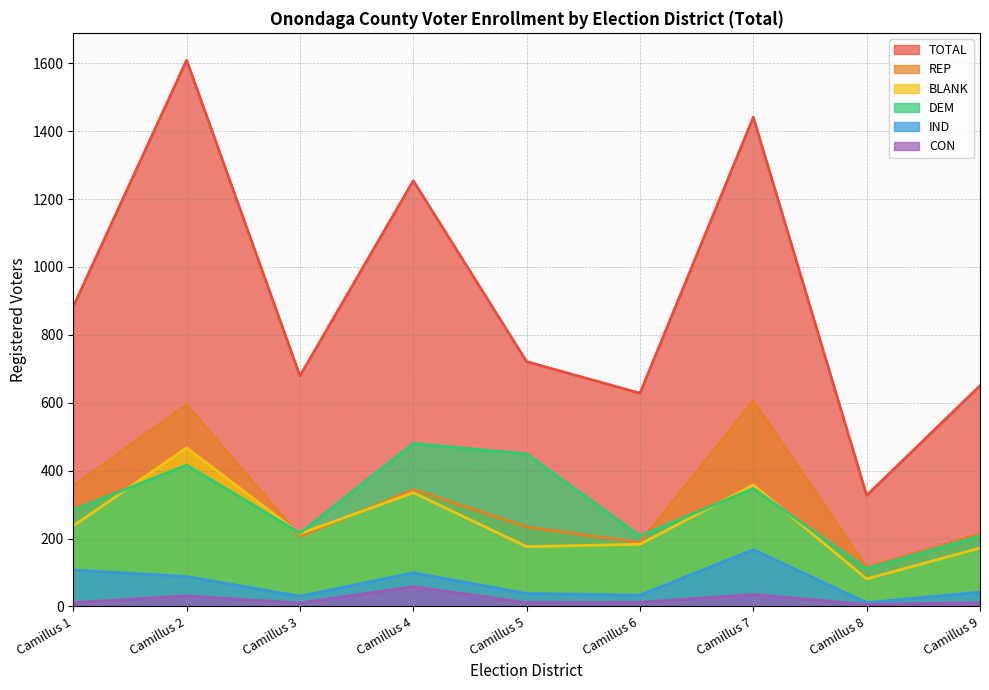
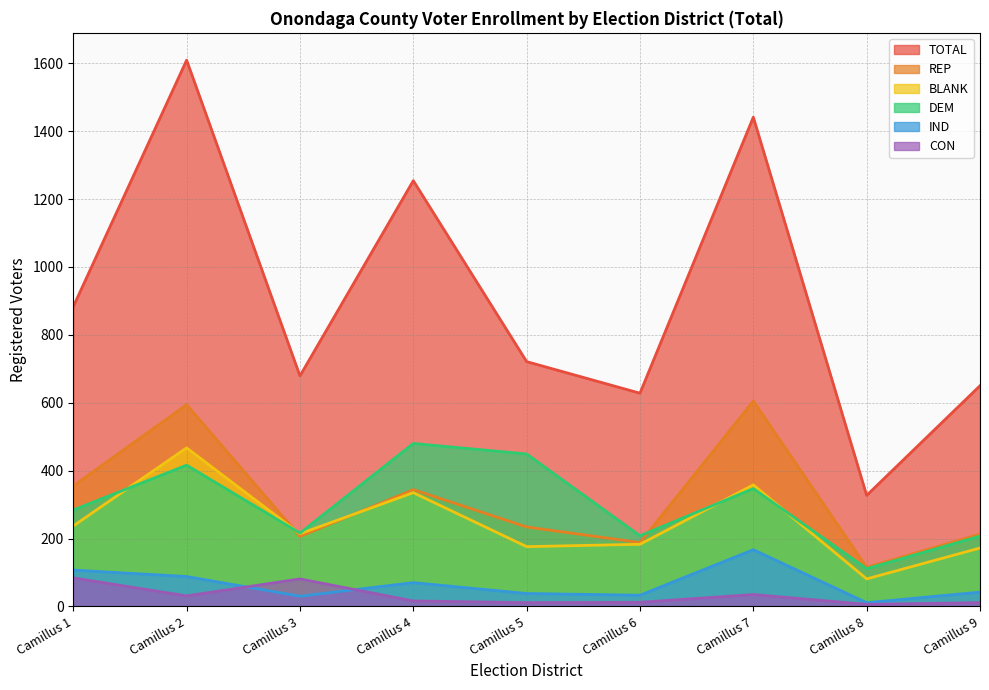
CON, Camillus 1: 10 -> 80
CON, Camillus 3: 10 -> 80
IND, Camillus 4: 100 -> 70
CON, Camillus 4: 60 -> 20
